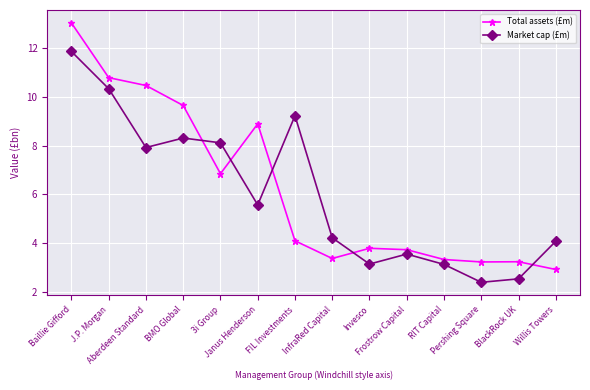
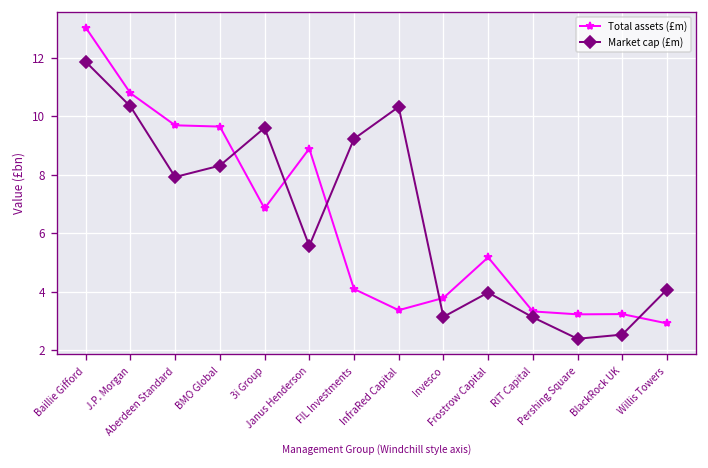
Total assets (£m), Aberdeen Standard: 10.5 -> 9.7
Market cap (£m), 3i Group: 8.1 -> 9.6
Market cap (£m), InfraRed Capital: 4.2 -> 10.3
Total assets (£m), Frostrow Capital: 3.7 -> 5.2
Market cap (£m), Frostrow Capital: 3.5 -> 4.0
